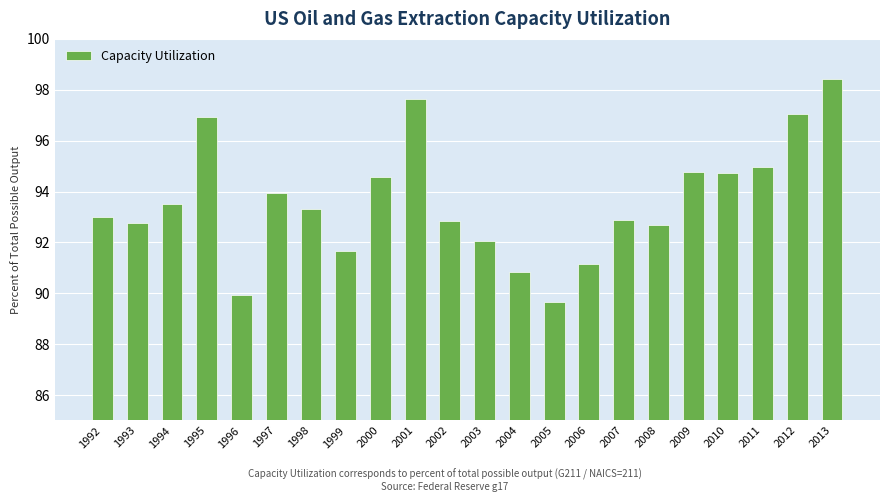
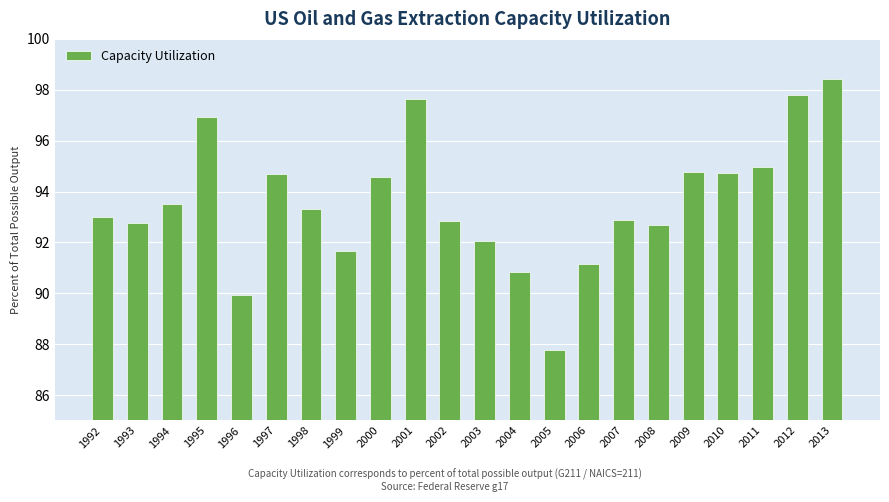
1997: 93.9 -> 94.7
2005: 89.7 -> 87.8
2012: 97.1 -> 97.8
